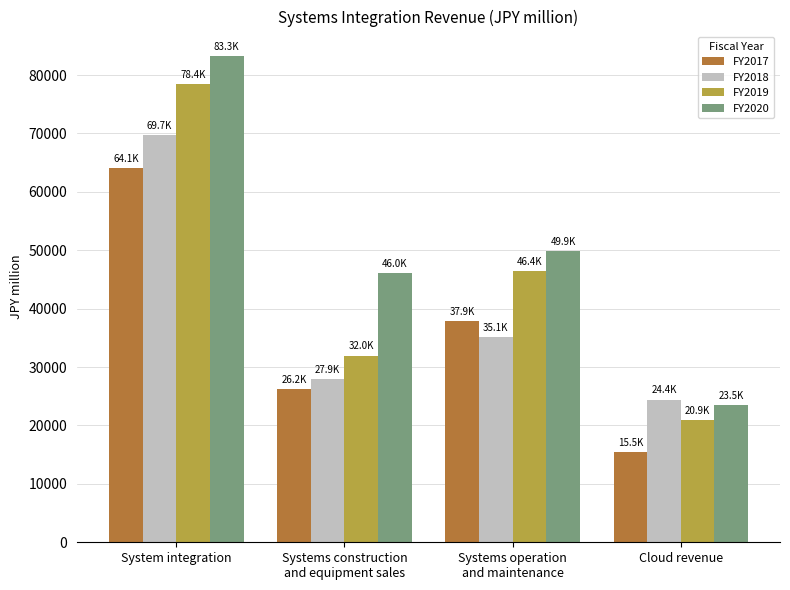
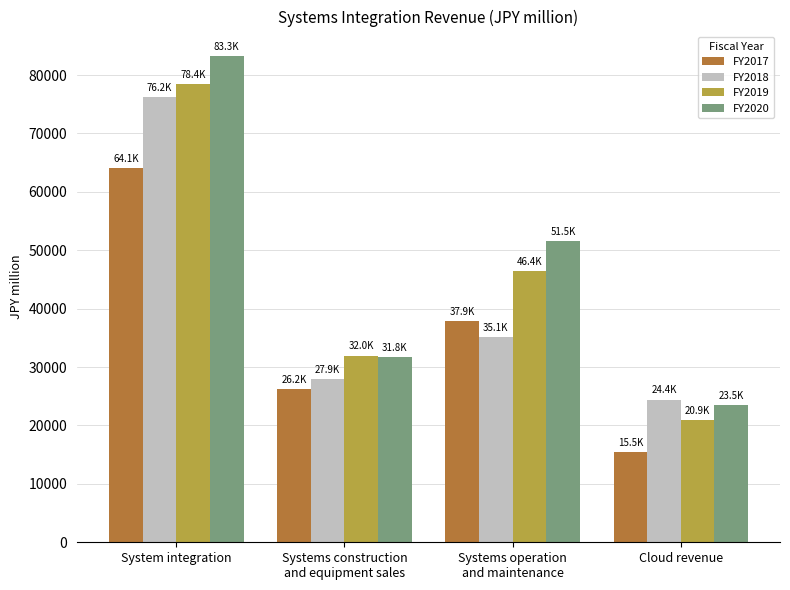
FY2018, System integration: 69.7K -> 76.2K
FY2020, Systems construction and equipment sales: 46.0K -> 31.8K
FY2020, Systems operation and maintenance: 49.9K -> 51.5K
